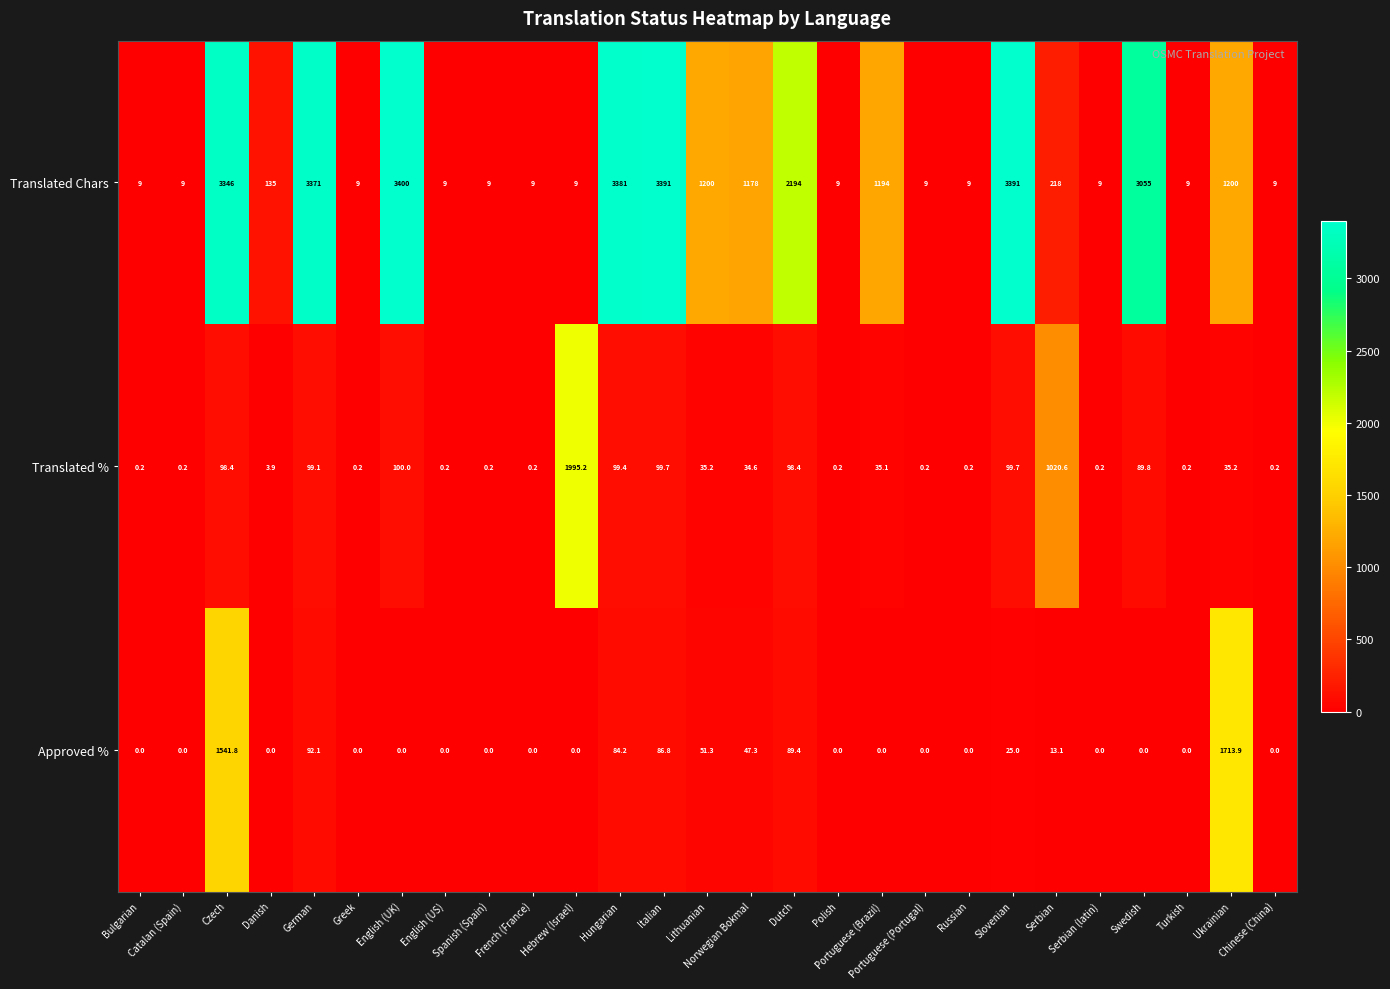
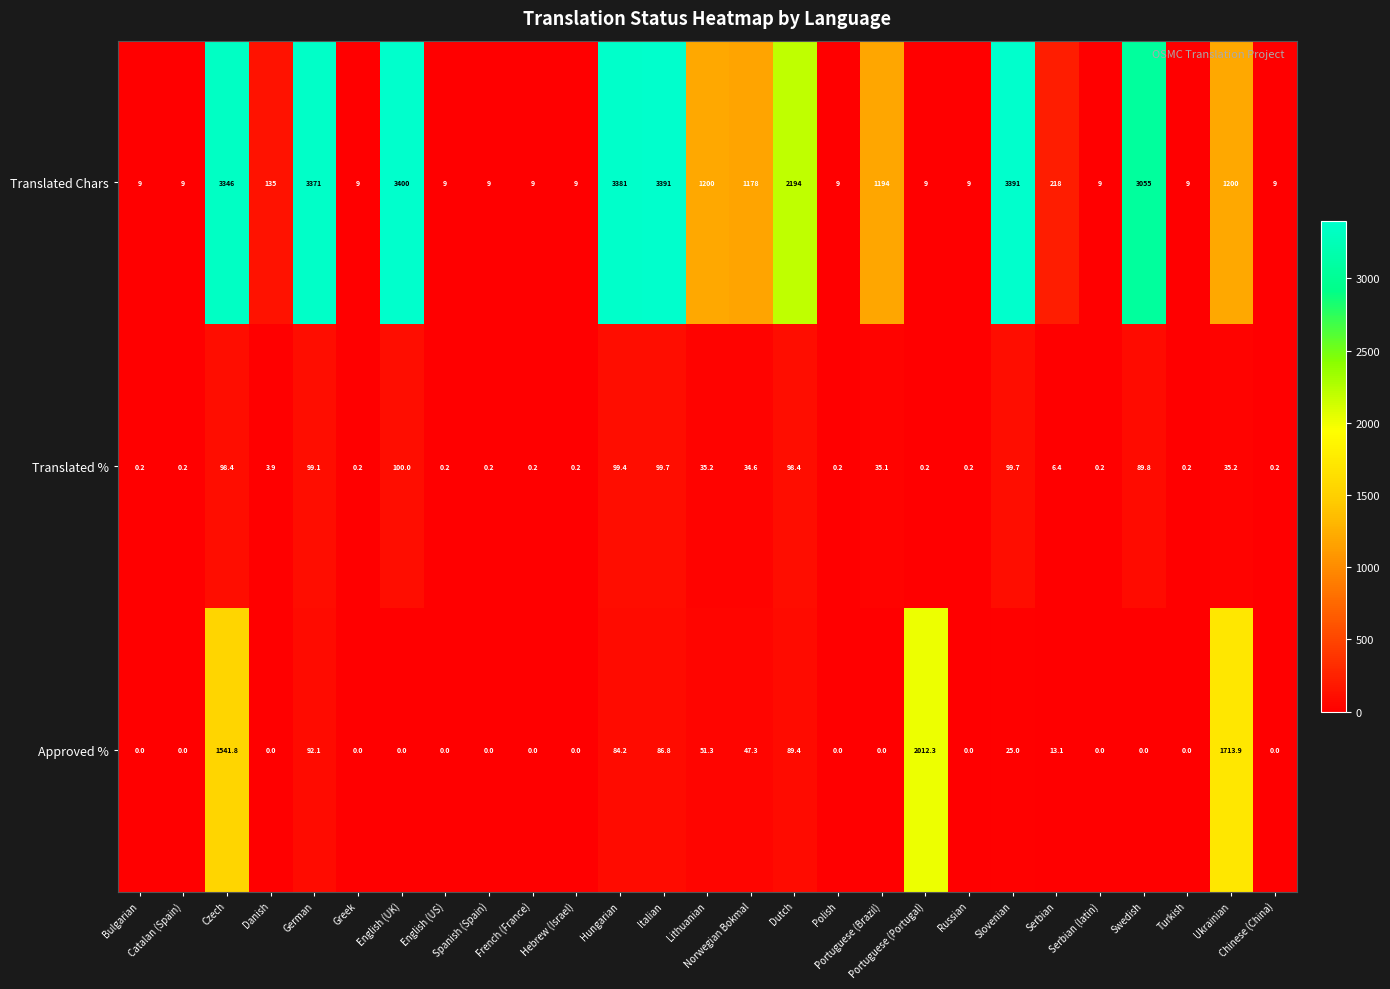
Translated %, Hebrew (Israel): 1995.2 -> 0.2
Translated %, Serbian: 1020.6 -> 6.4
Approved %, Portuguese (Portugal): 0.0 -> 2012.3
